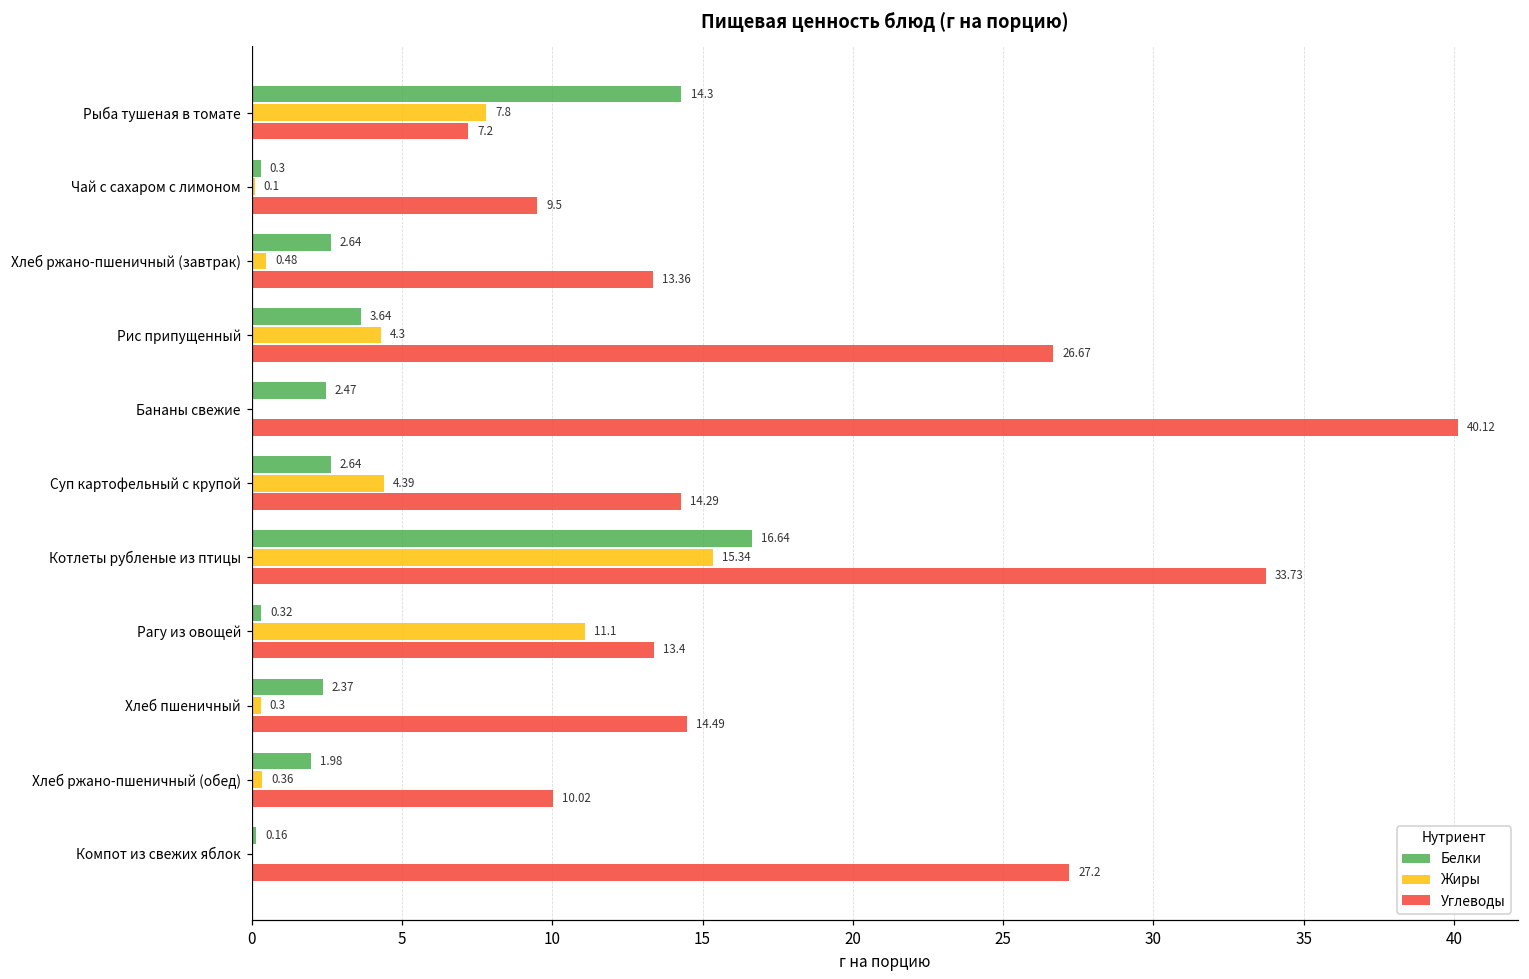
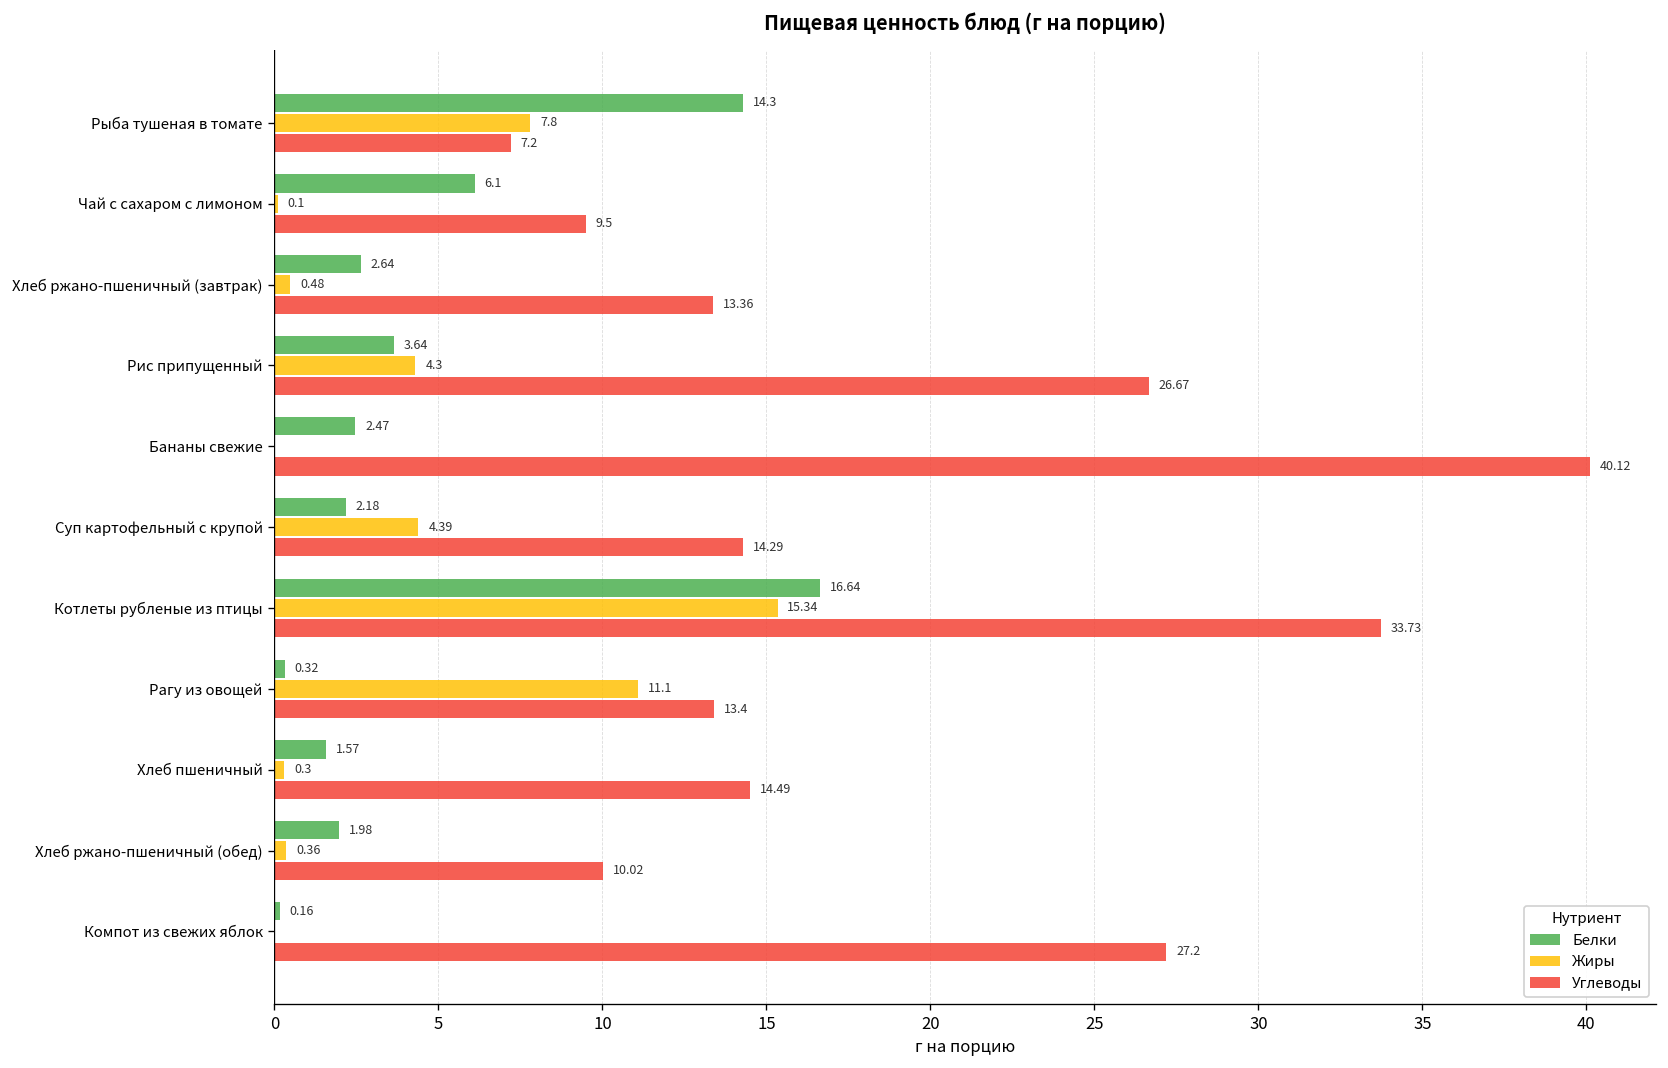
Белки, Чай с сахаром с лимоном: 0.3 -> 6.1
Белки, Суп картофельный с крупой: 2.64 -> 2.18
Белки, Хлеб пшеничный: 2.37 -> 1.57
